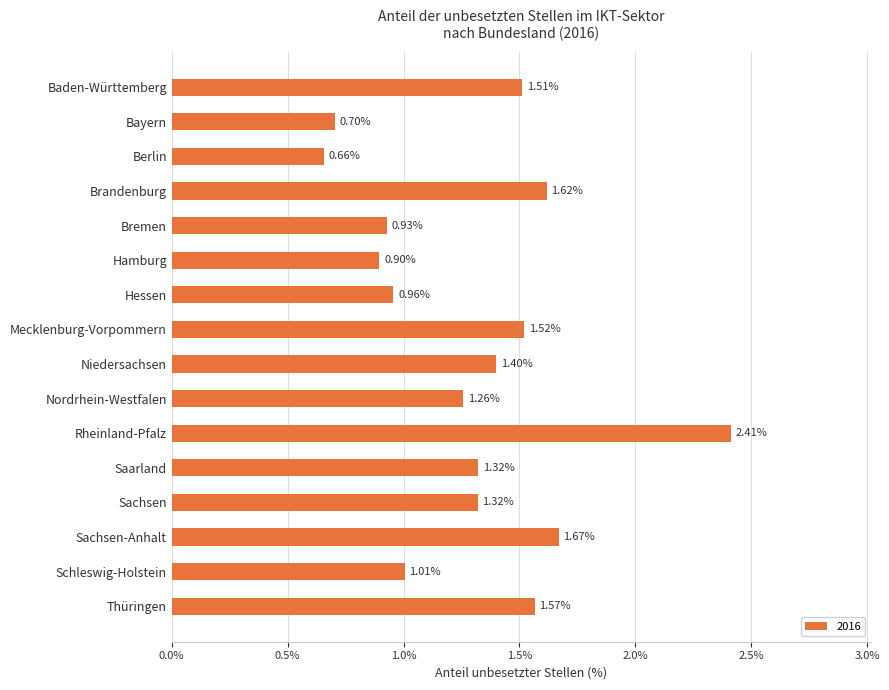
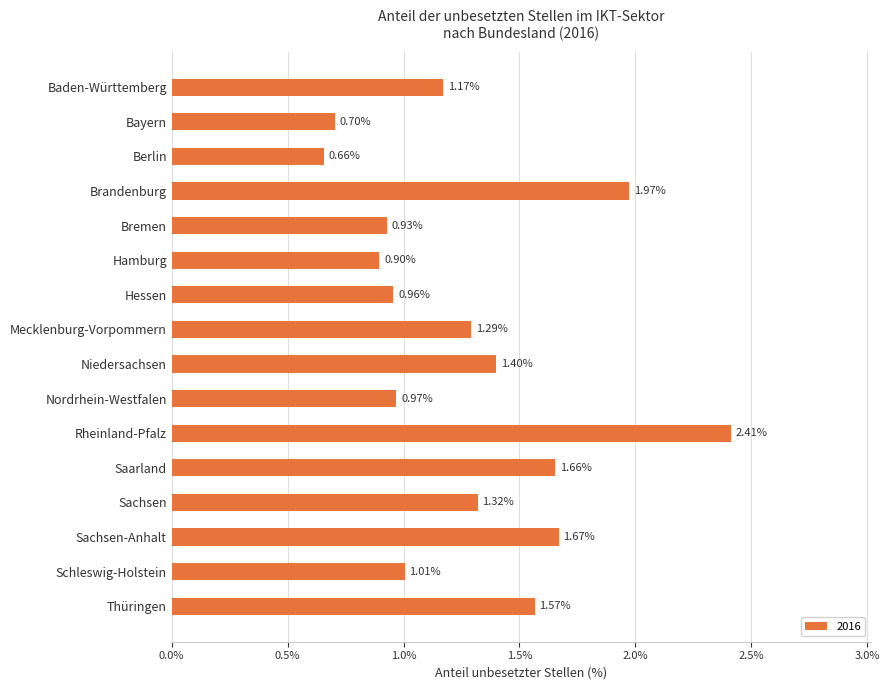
Baden-Württemberg: 1.51% -> 1.17%
Brandenburg: 1.62% -> 1.97%
Mecklenburg-Vorpommern: 1.52% -> 1.29%
Nordrhein-Westfalen: 1.26% -> 0.97%
Saarland: 1.32% -> 1.66%
